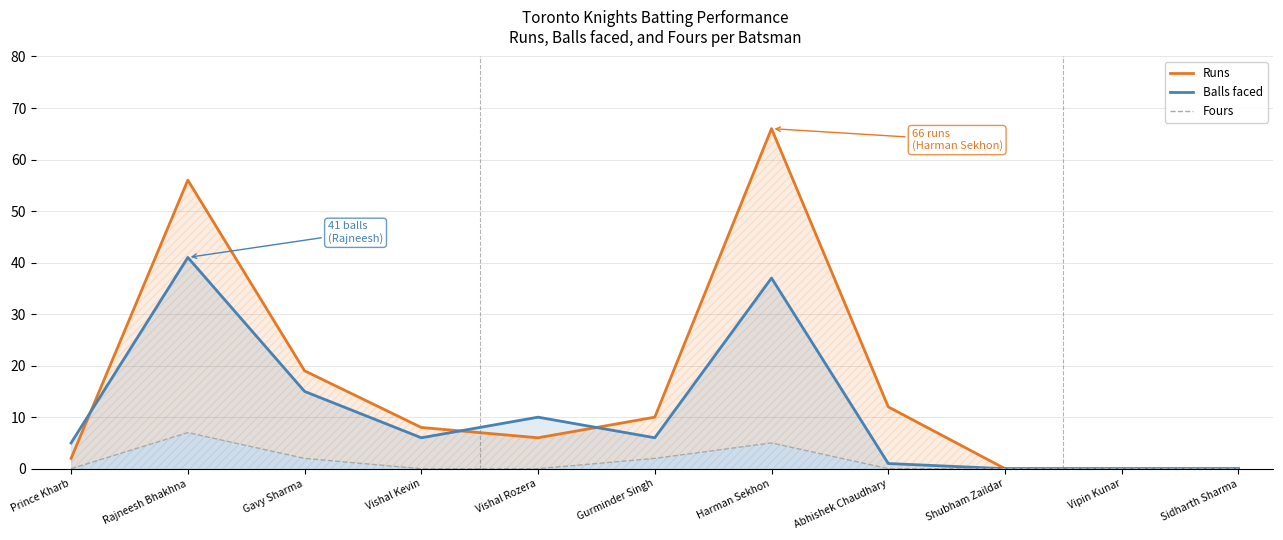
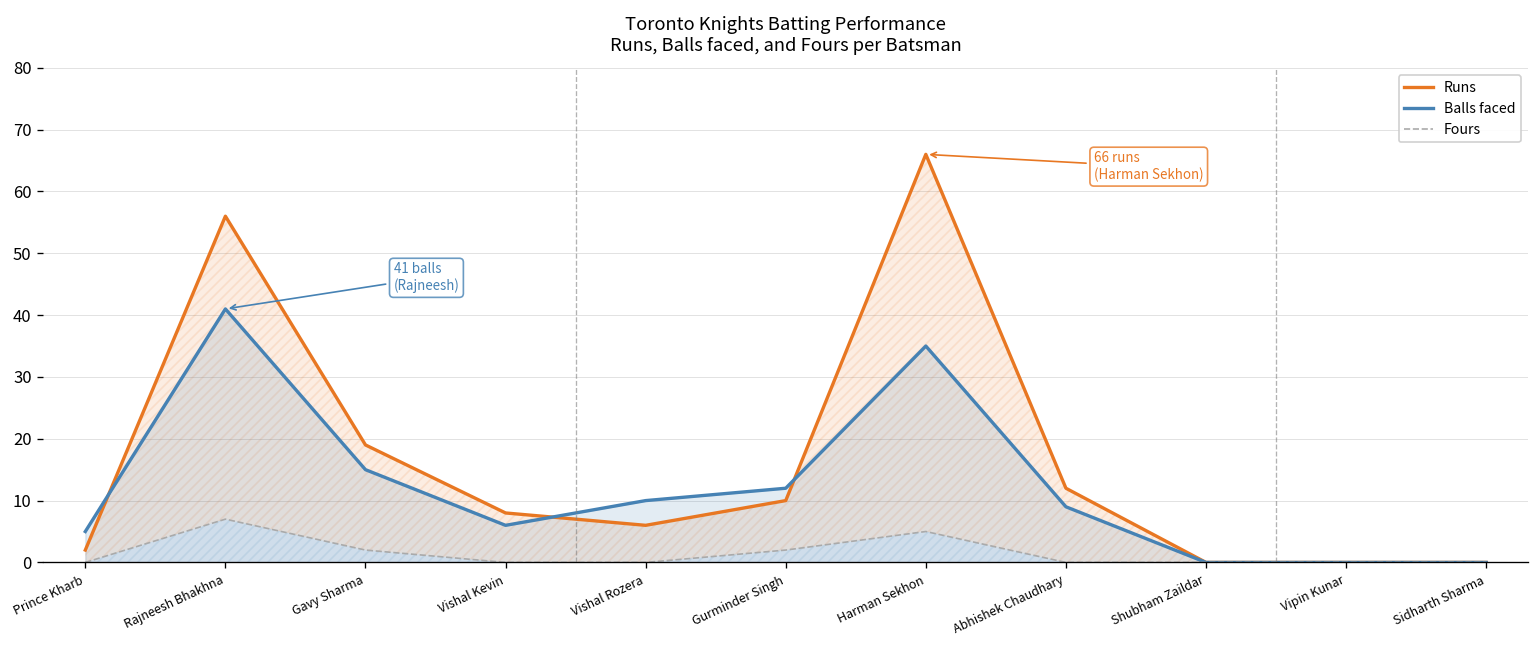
Balls faced, Gurminder Singh: 6 -> 12
Balls faced, Harman Sekhon: 37 -> 35
Balls faced, Abhishek Chaudhary: 1 -> 9
